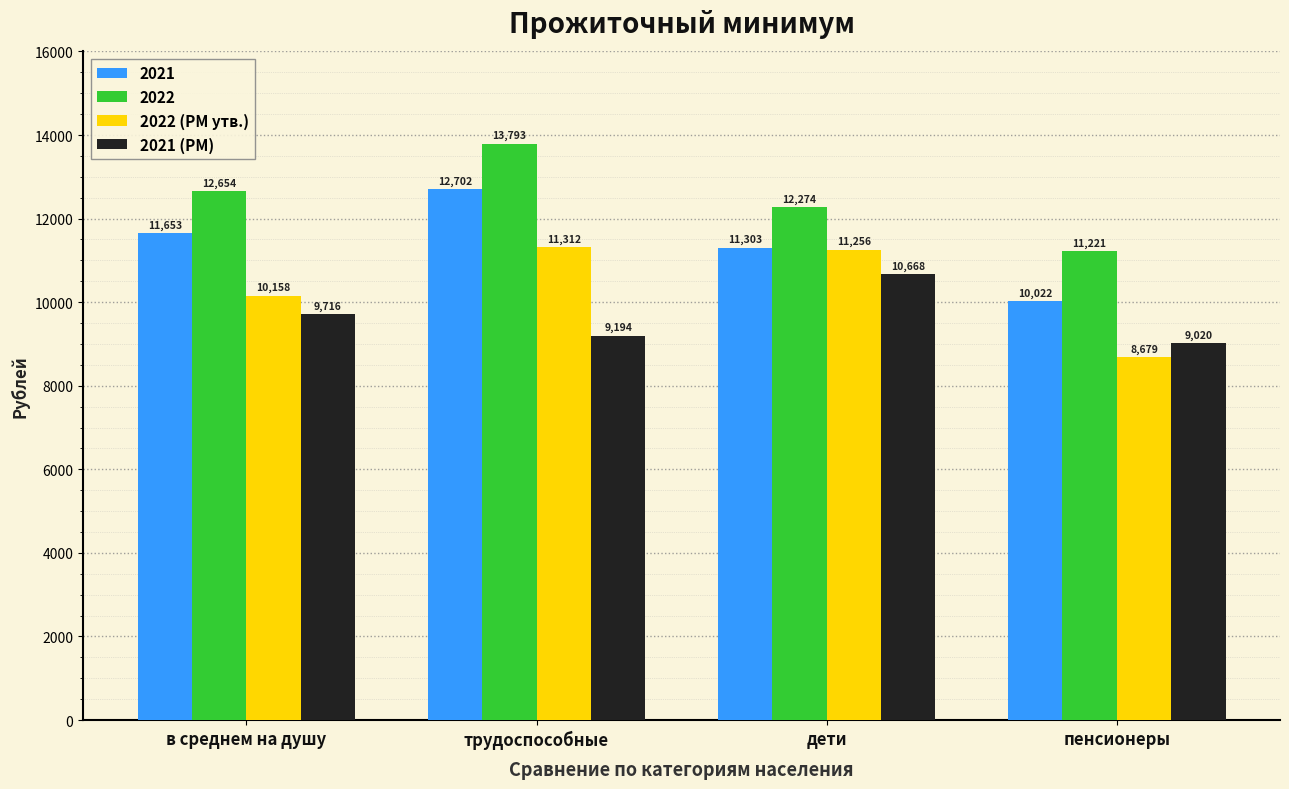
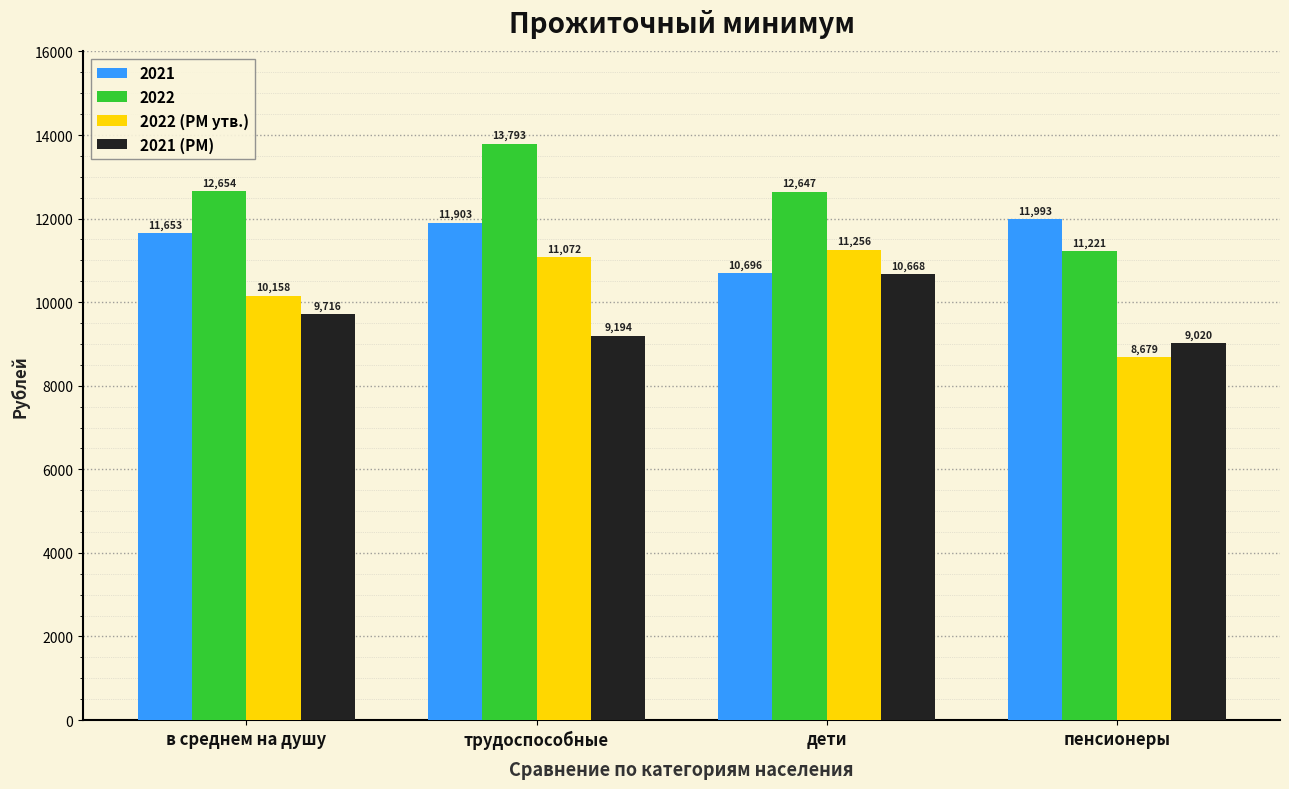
2021, трудоспособные: 12,702 -> 11,903
2022 (РМ утв.), трудоспособные: 11,312 -> 11,072
2021, дети: 11,303 -> 10,696
2022, дети: 12,274 -> 12,647
2021, пенсионеры: 10,022 -> 11,993
